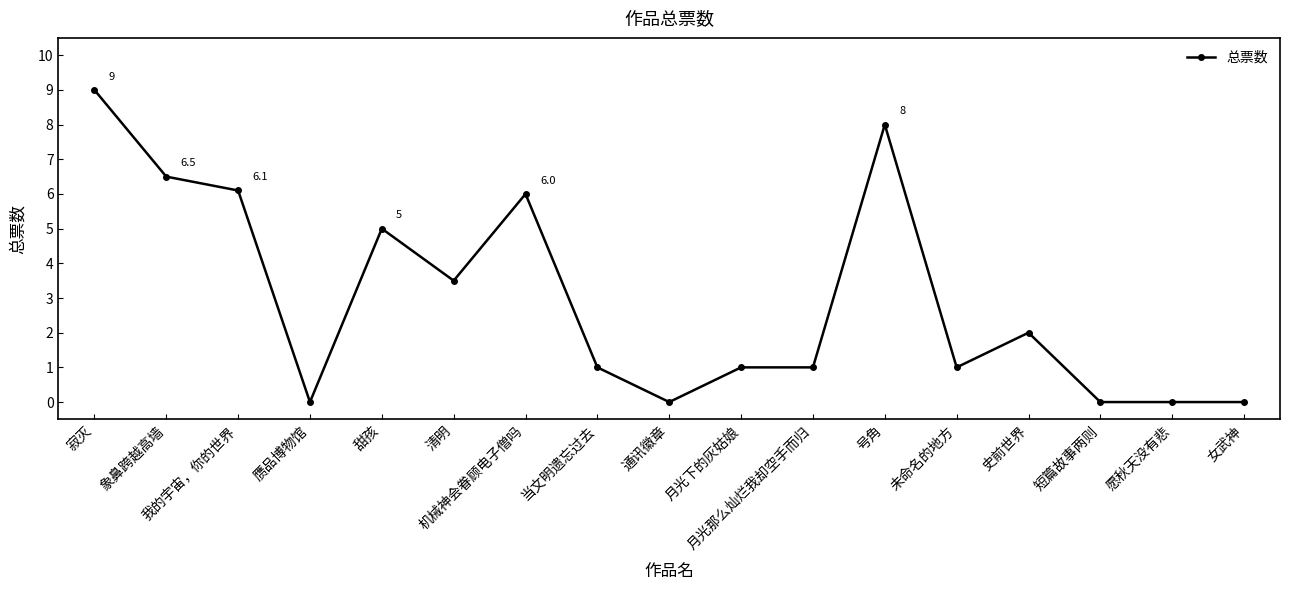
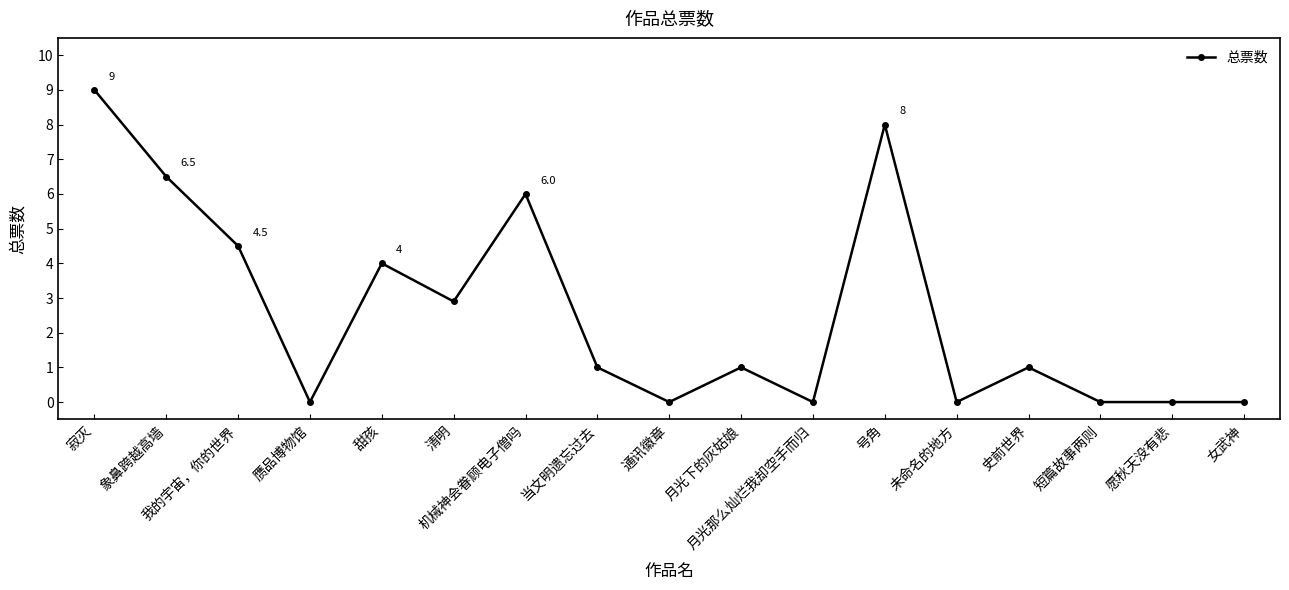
我的宇宙，你的世界: 6.1 -> 4.5
甜孩: 5 -> 4
清明: 3.5 -> 2.9
月光那么灿烂我却空手而归: 1 -> 0
未命名的地方: 1 -> 0
史前世界: 2 -> 1
